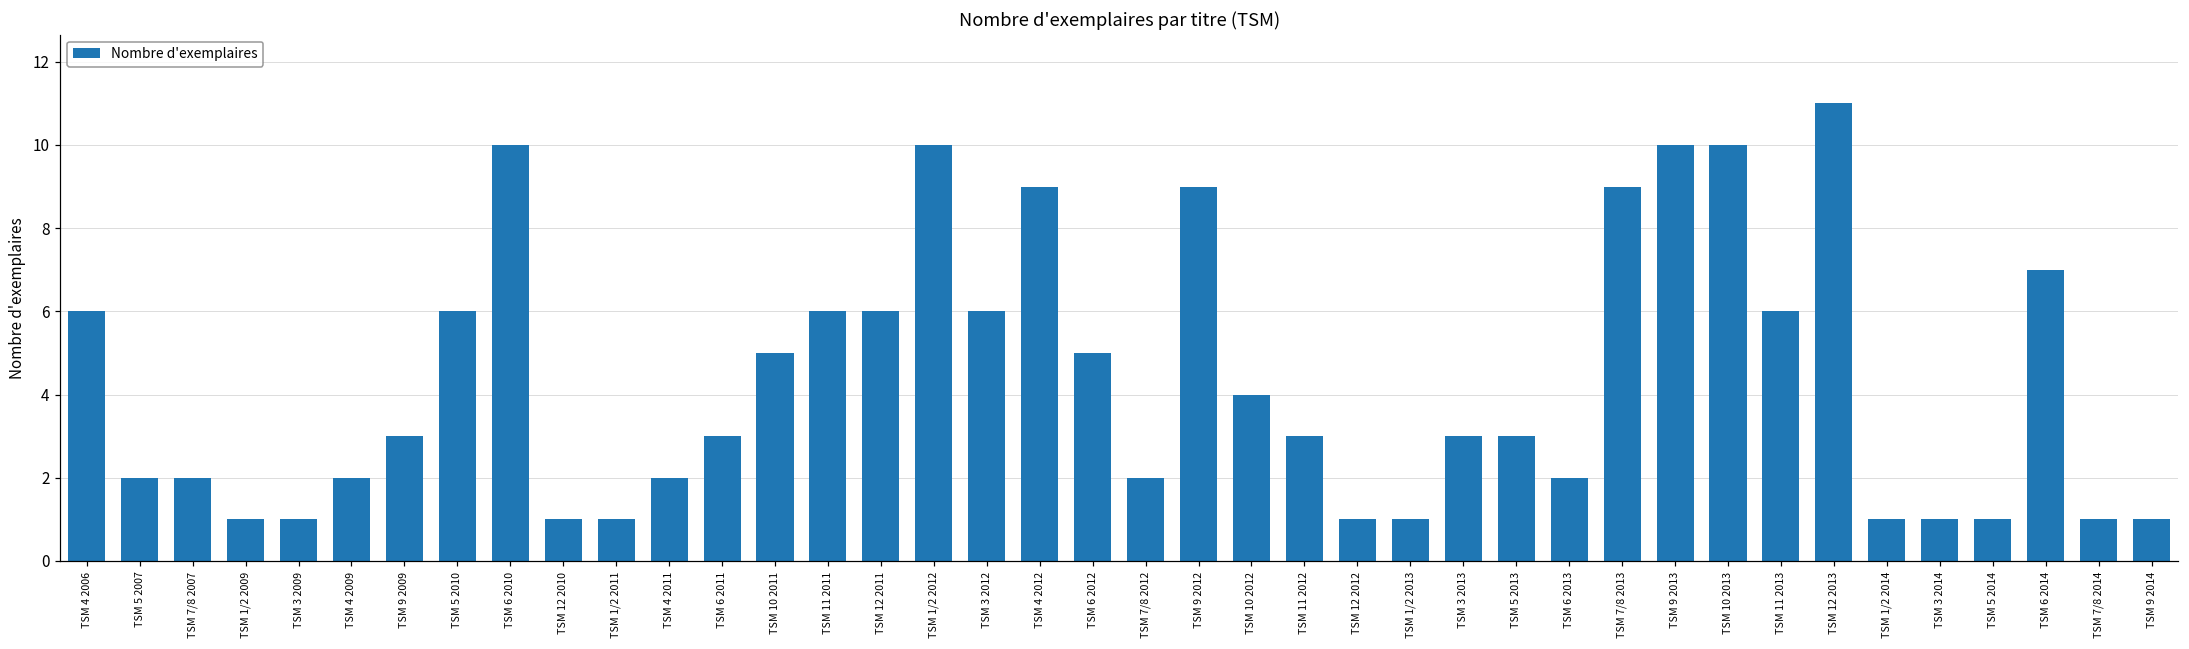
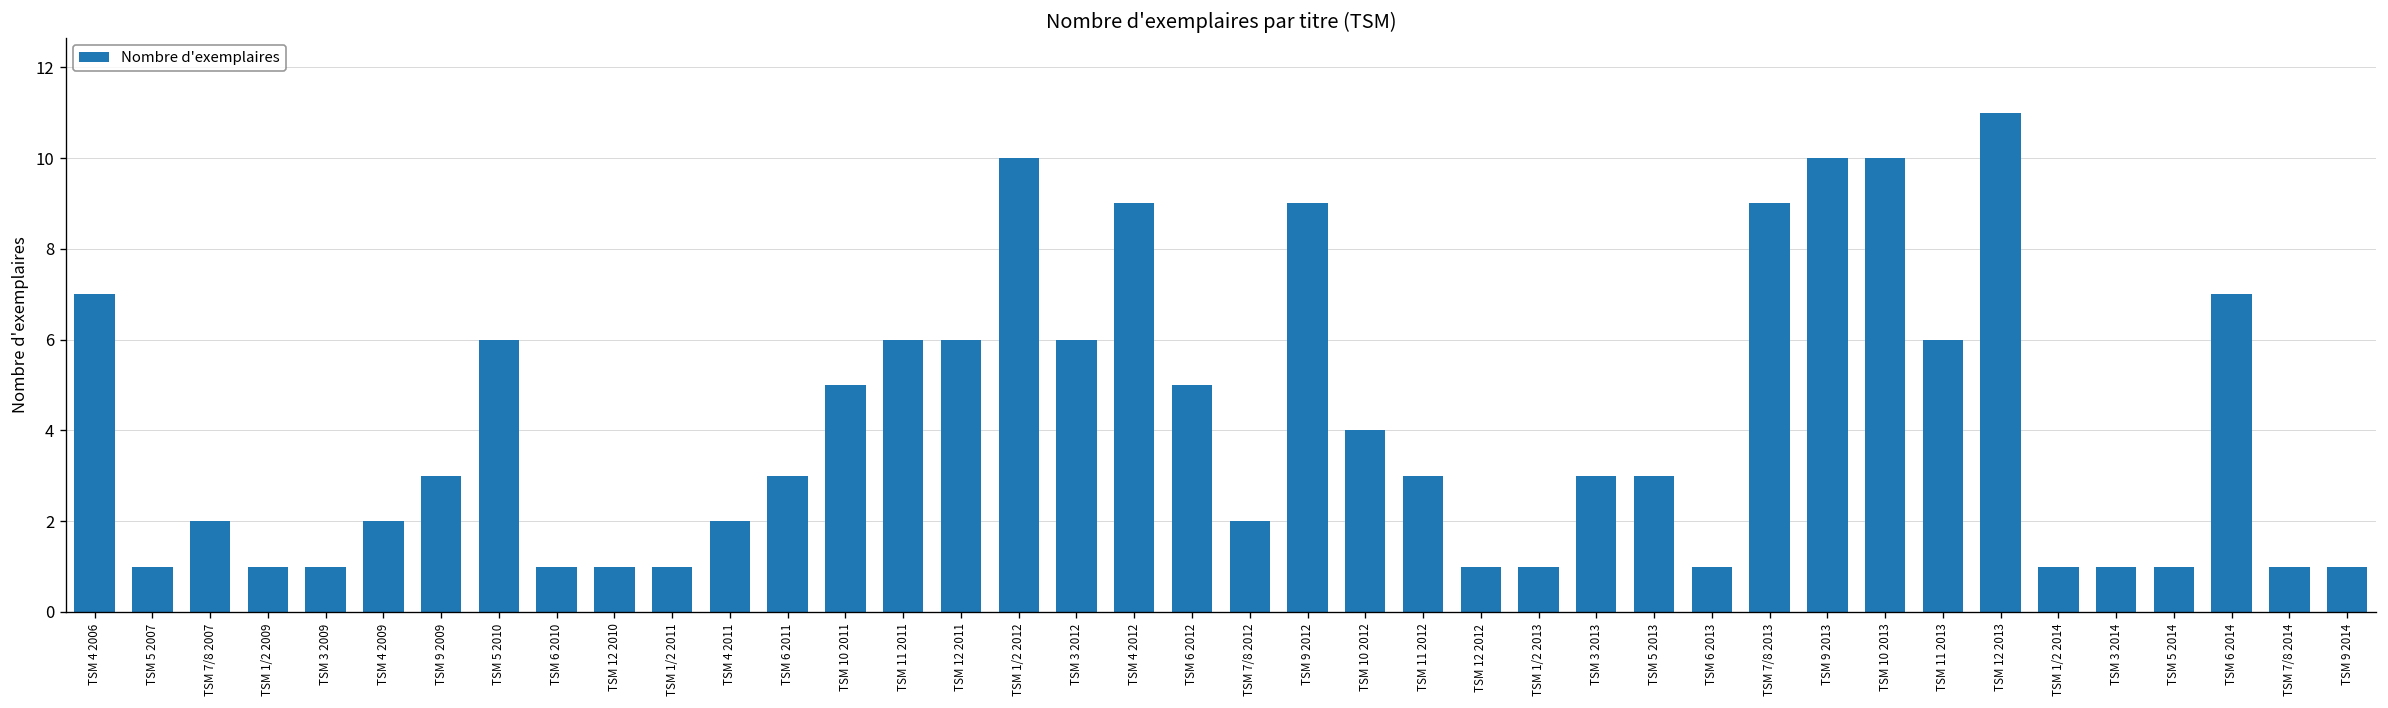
TSM 4 2006: 6 -> 7
TSM 5 2007: 2 -> 1
TSM 6 2010: 10 -> 1
TSM 6 2013: 2 -> 1
